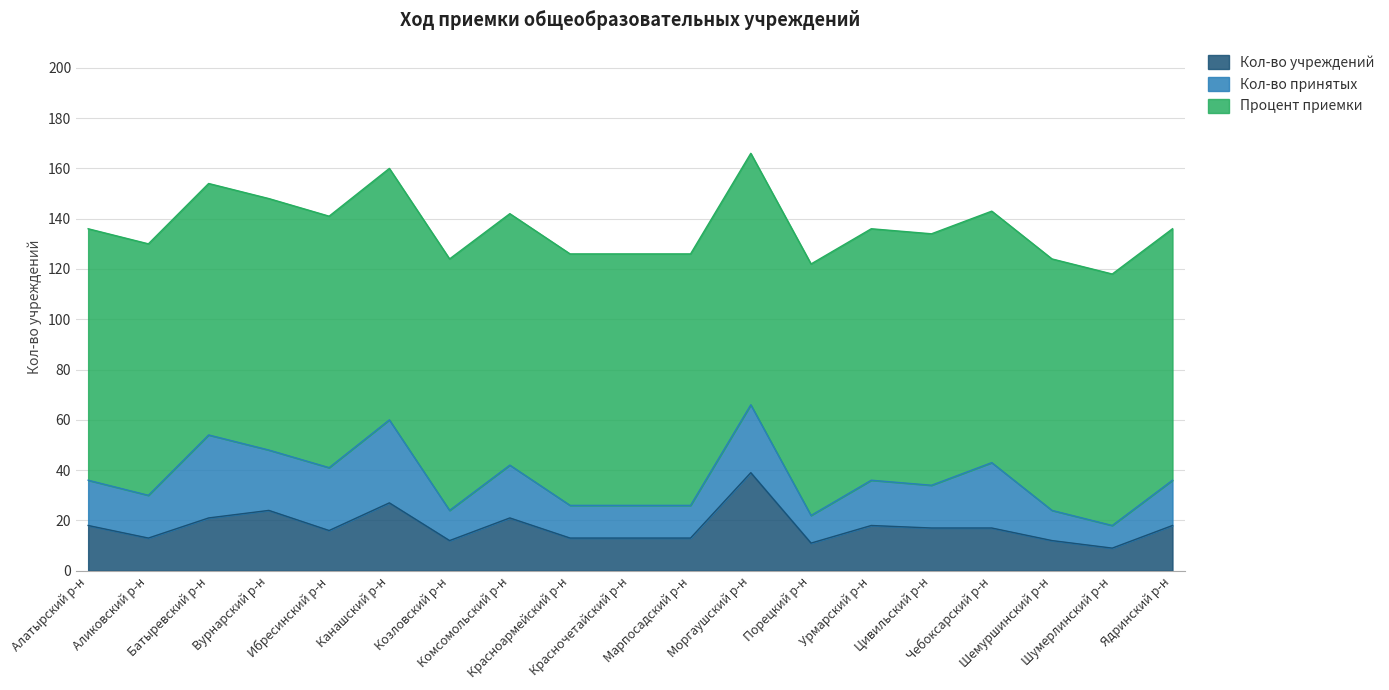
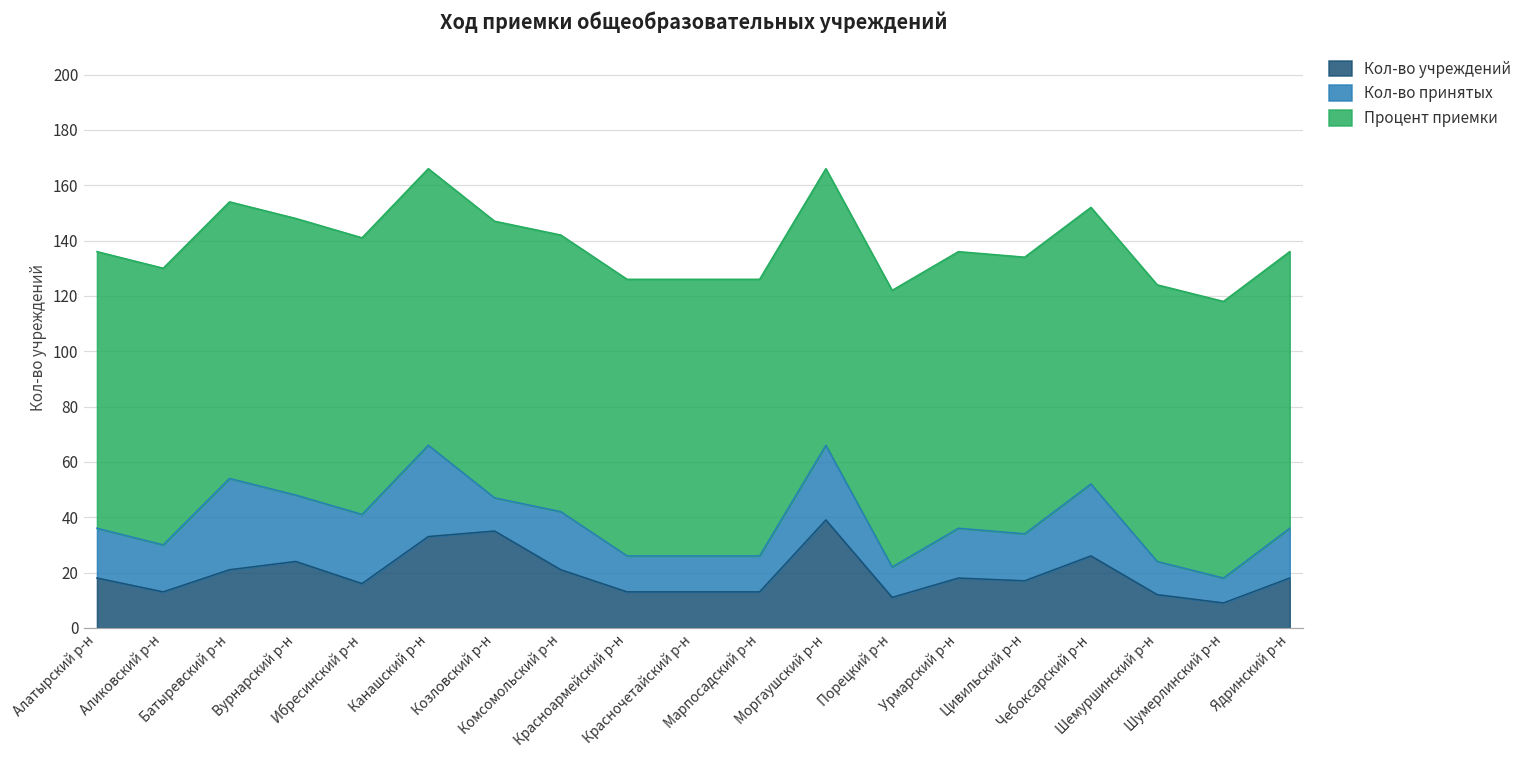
Кол-во учреждений, Канашский р-н: 27 -> 33
Кол-во учреждений, Козловский р-н: 12 -> 35
Кол-во учреждений, Чебоксарский р-н: 17 -> 26
